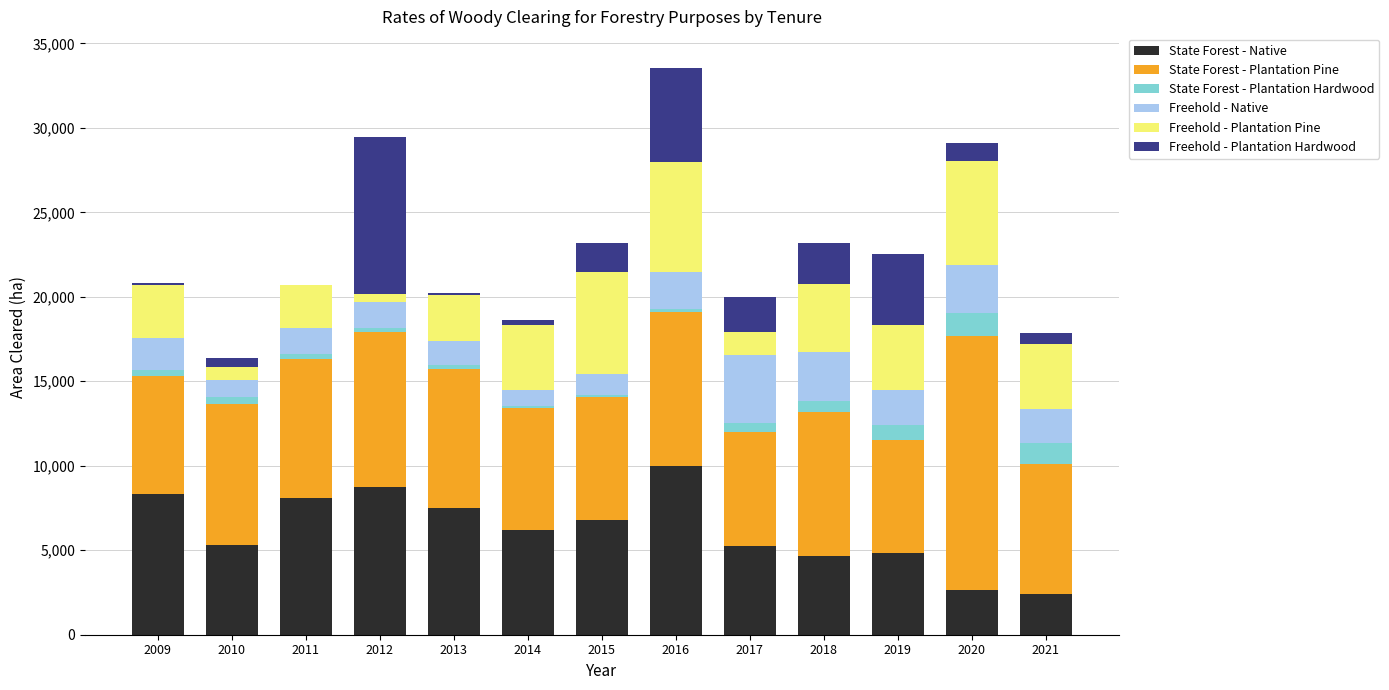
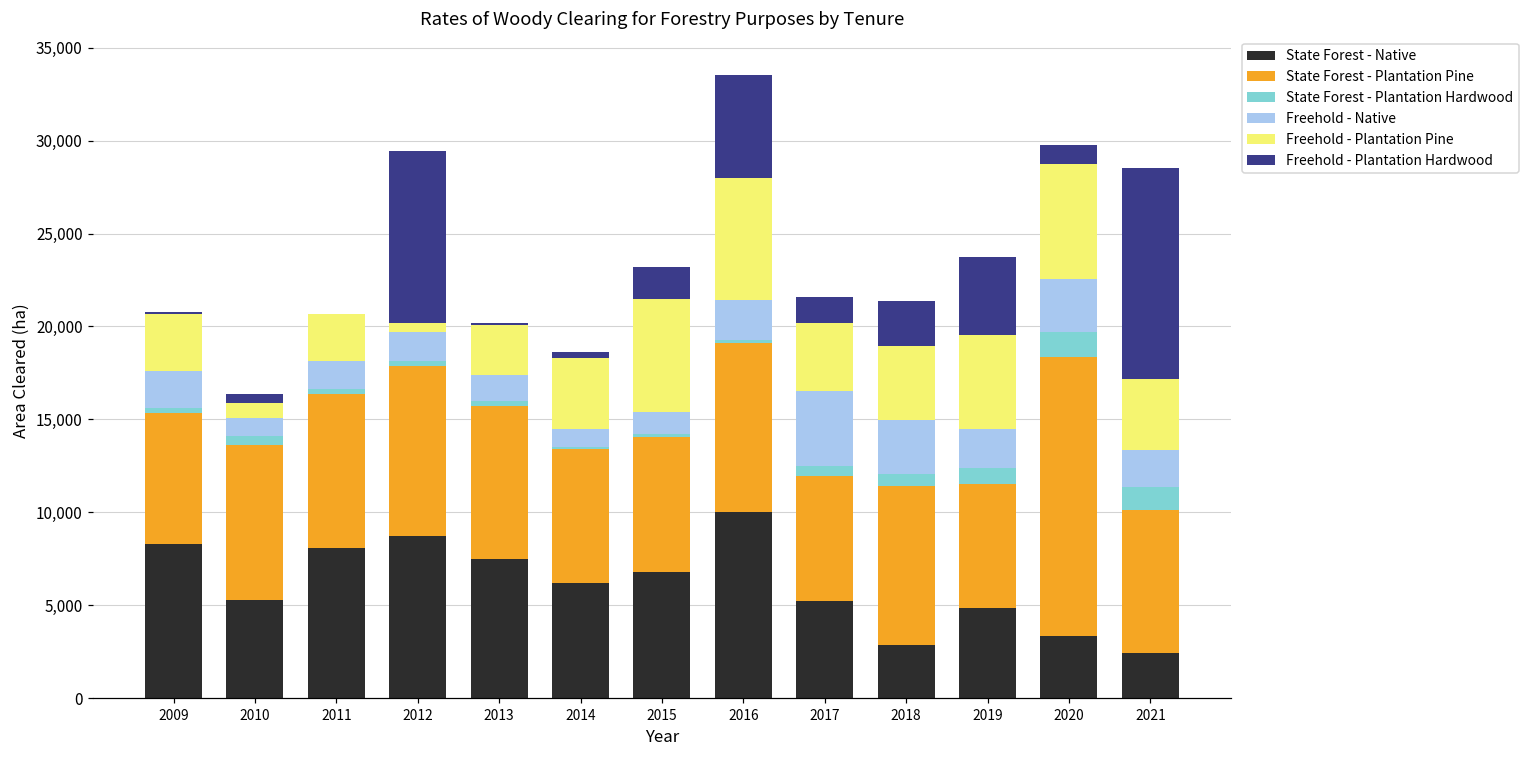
Freehold - Plantation Pine, 2017: 1,400 -> 3,700
Freehold - Plantation Hardwood, 2017: 2,100 -> 1,400
State Forest - Native, 2018: 4,700 -> 2,900
Freehold - Plantation Pine, 2019: 3,900 -> 5,100
State Forest - Native, 2020: 2,700 -> 3,300
Freehold - Plantation Hardwood, 2021: 700 -> 11,400
